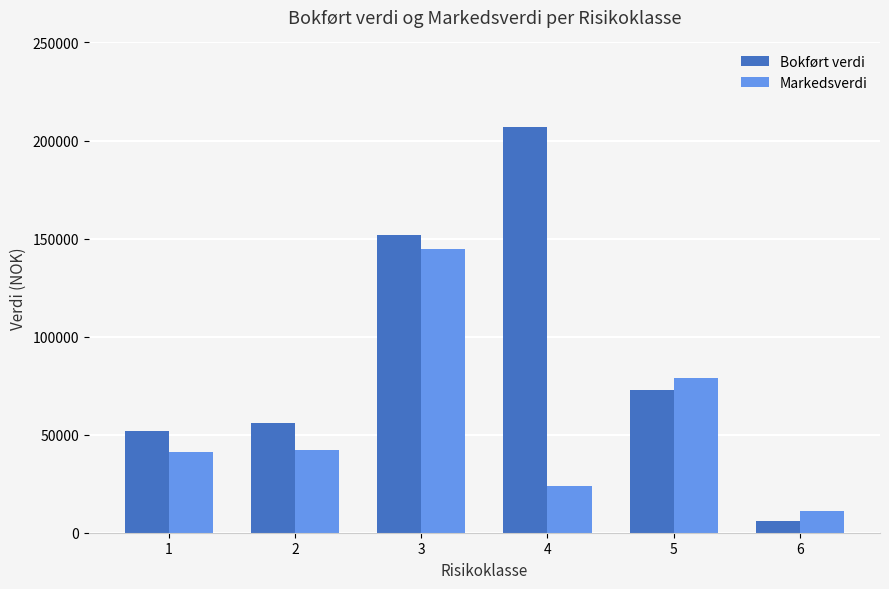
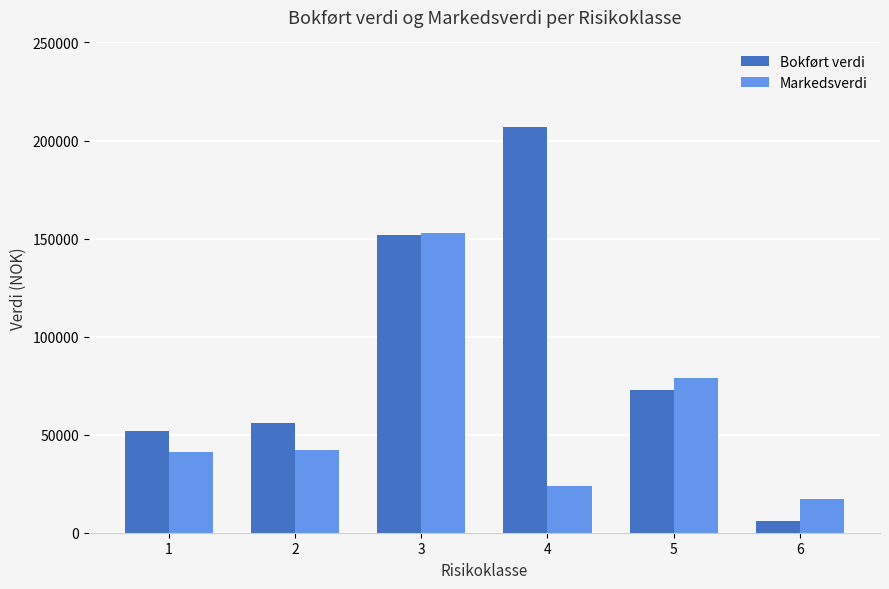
Markedsverdi, 3: 145000 -> 153000
Markedsverdi, 6: 11000 -> 17000
